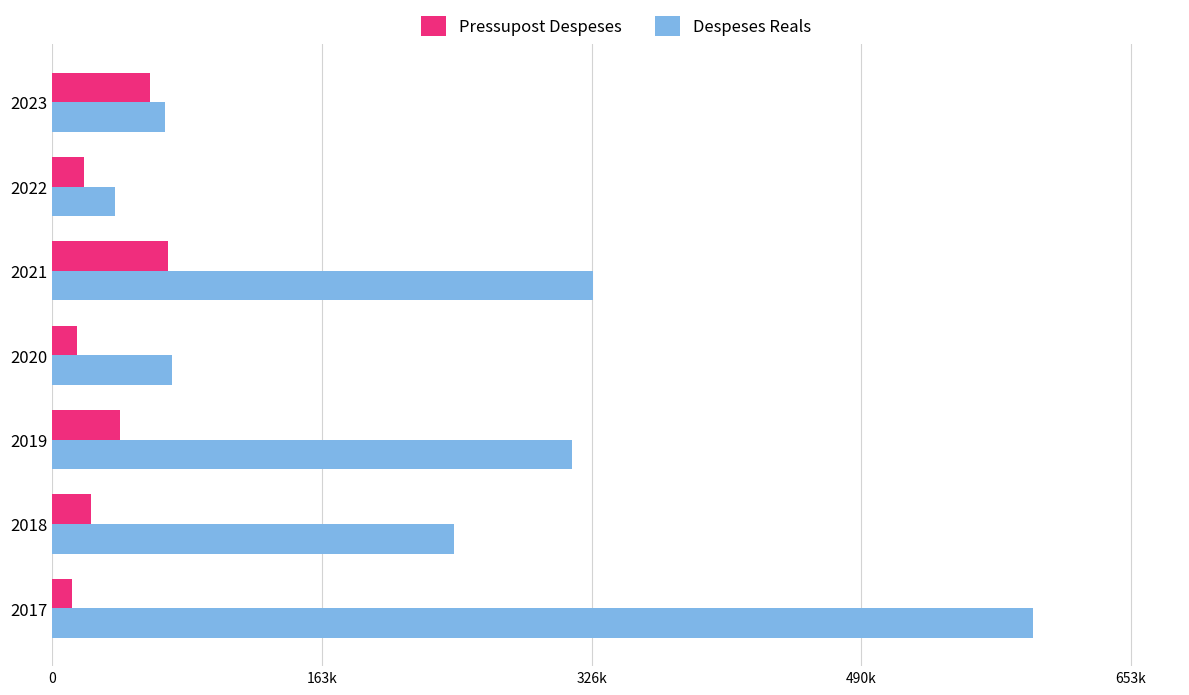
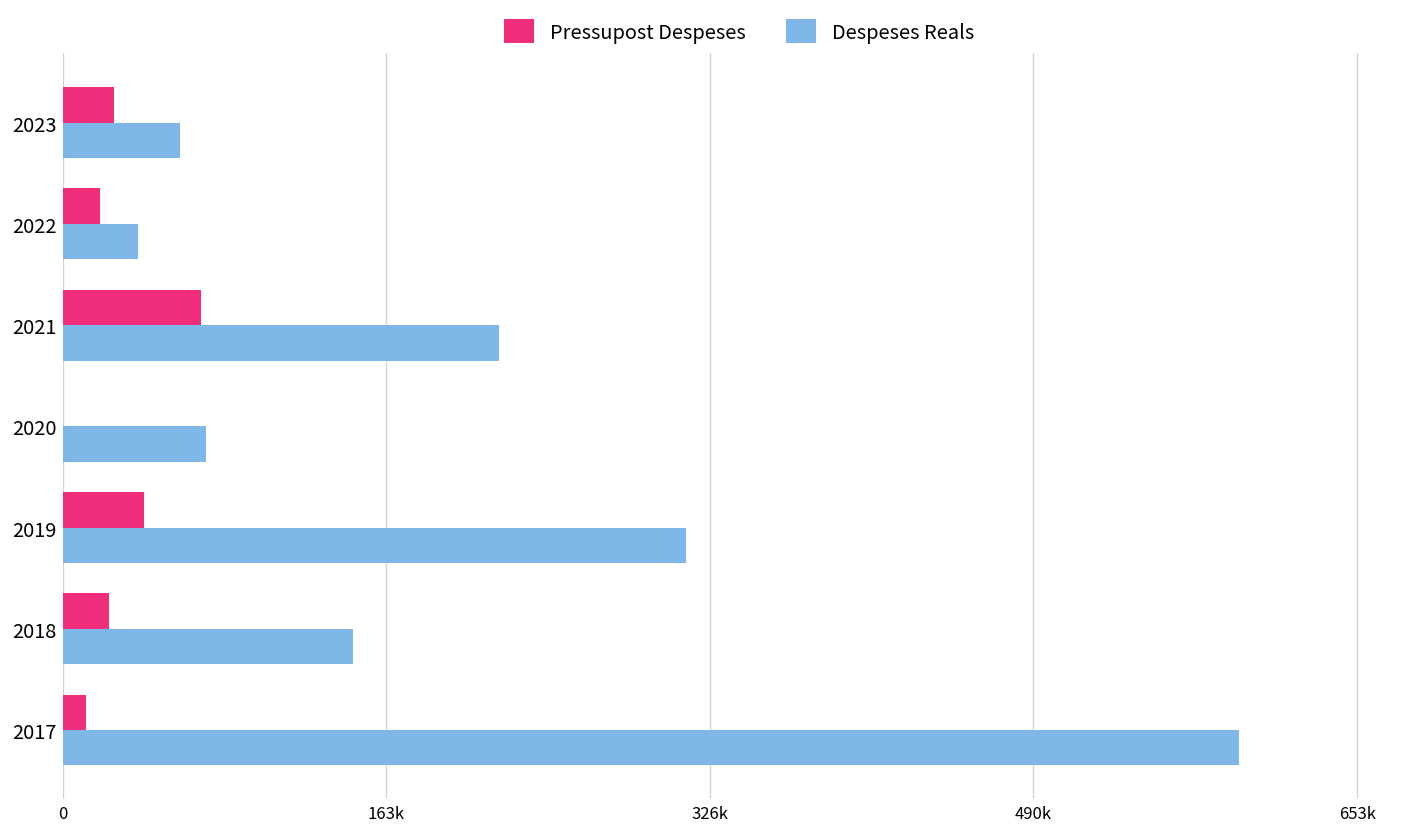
Pressupost Despeses, 2023: 59000 -> 26000
Despeses Reals, 2023: 68000 -> 59000
Despeses Reals, 2021: 328000 -> 220000
Pressupost Despeses, 2020: 15000 -> 0
Despeses Reals, 2018: 244000 -> 147000
